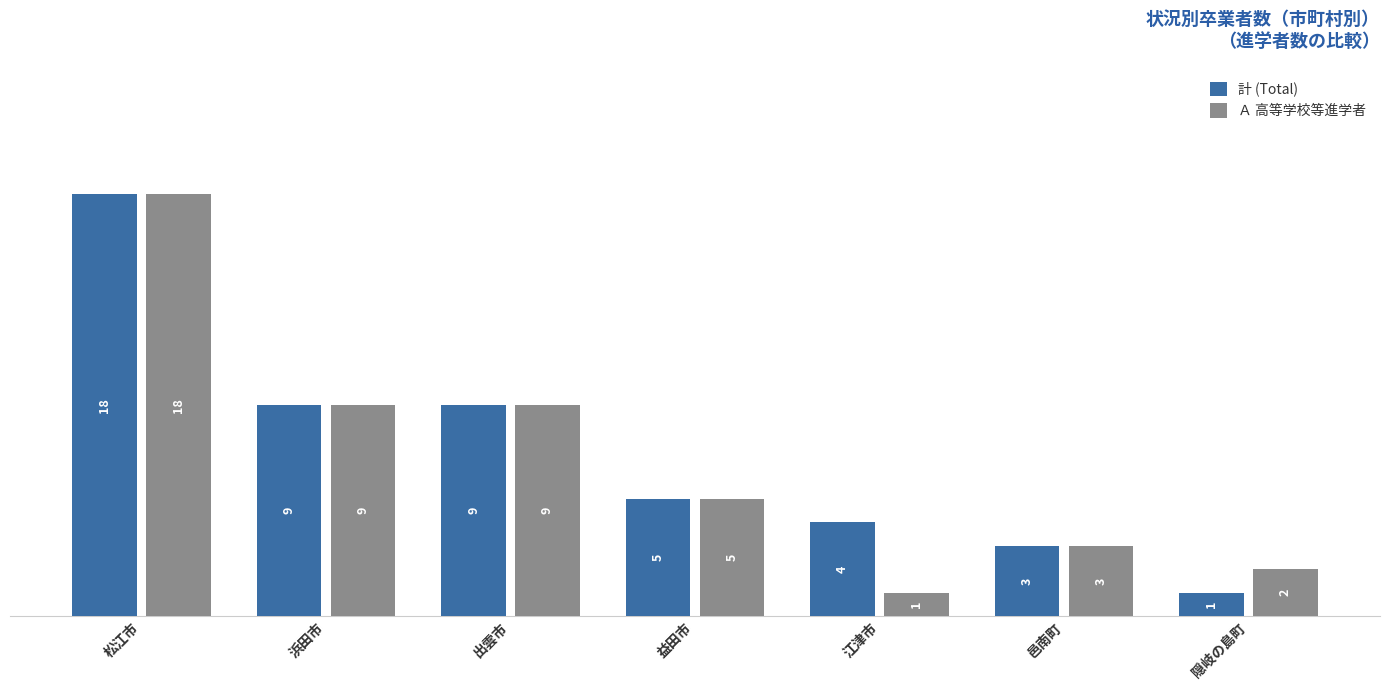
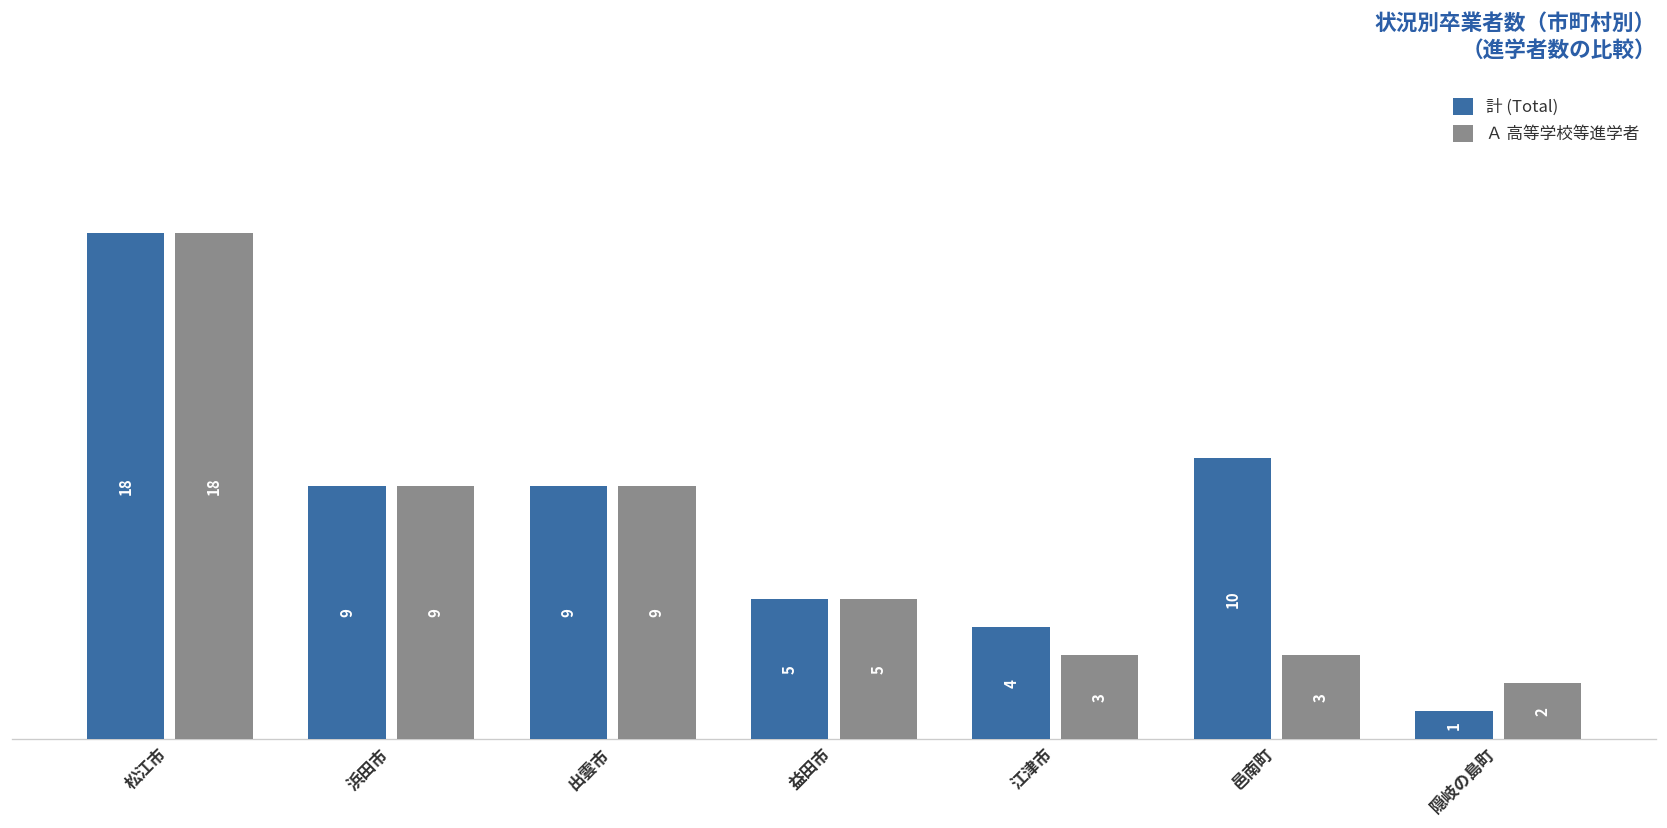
Ａ 高等学校等進学者, 江津市: 1 -> 3
計 (Total), 邑南町: 3 -> 10
